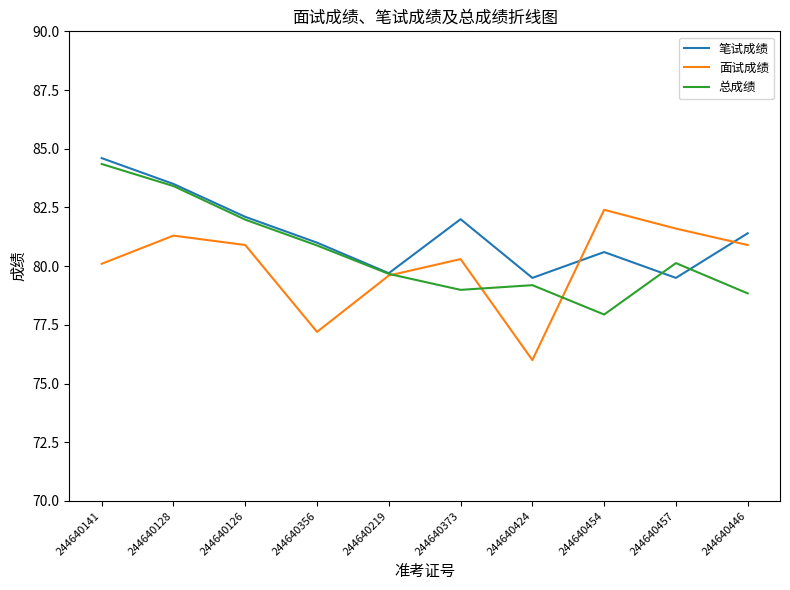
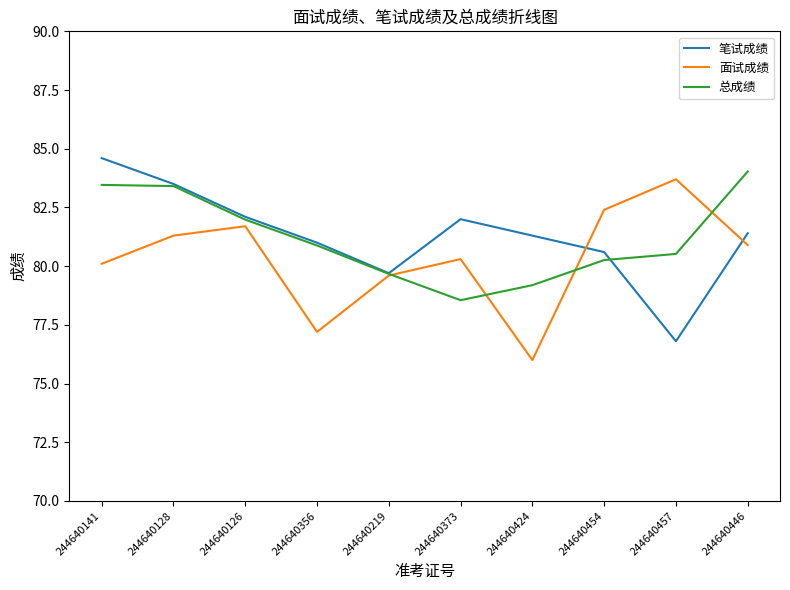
总成绩, 244640141: 84.4 -> 83.5
面试成绩, 244640126: 80.9 -> 81.7
总成绩, 244640373: 79.0 -> 78.6
笔试成绩, 244640424: 79.5 -> 81.3
总成绩, 244640454: 77.9 -> 80.3
笔试成绩, 244640457: 79.5 -> 76.8
面试成绩, 244640457: 81.6 -> 83.7
总成绩, 244640457: 80.1 -> 80.5
总成绩, 244640446: 78.8 -> 84.0
